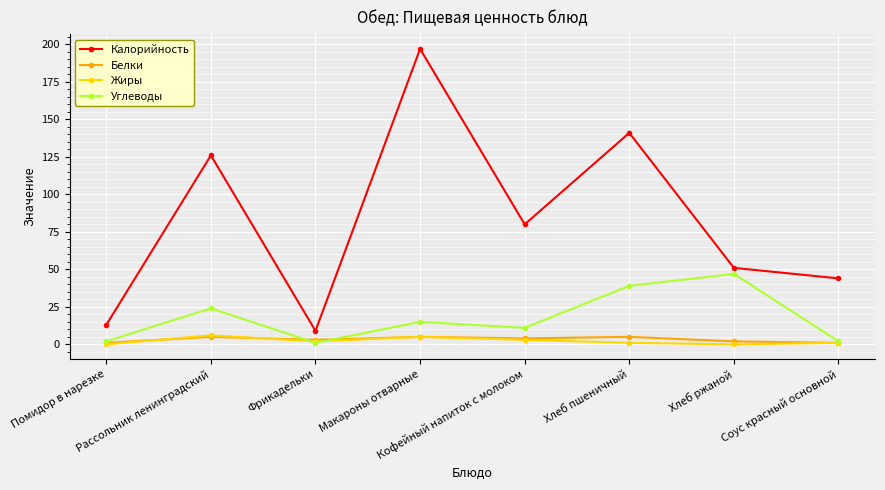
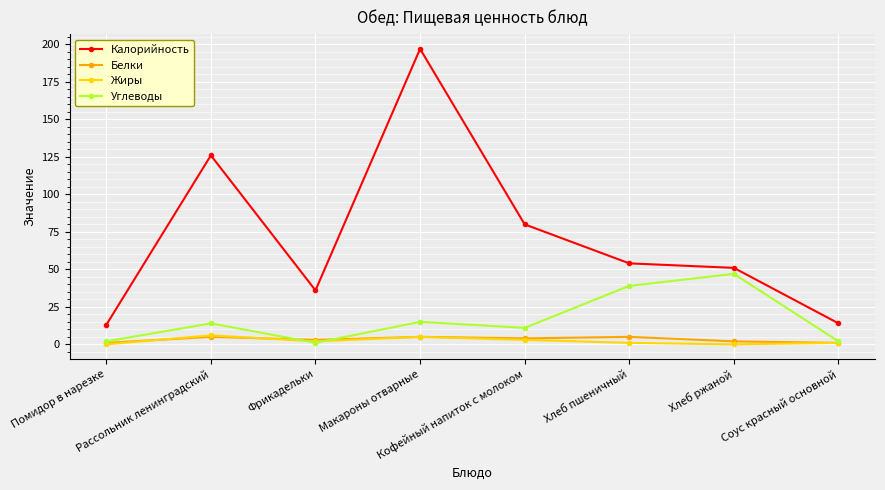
Углеводы, Рассольник ленинградский: 24 -> 14
Калорийность, Фрикадельки: 9 -> 36
Калорийность, Хлеб пшеничный: 141 -> 54
Калорийность, Соус красный основной: 44 -> 14
